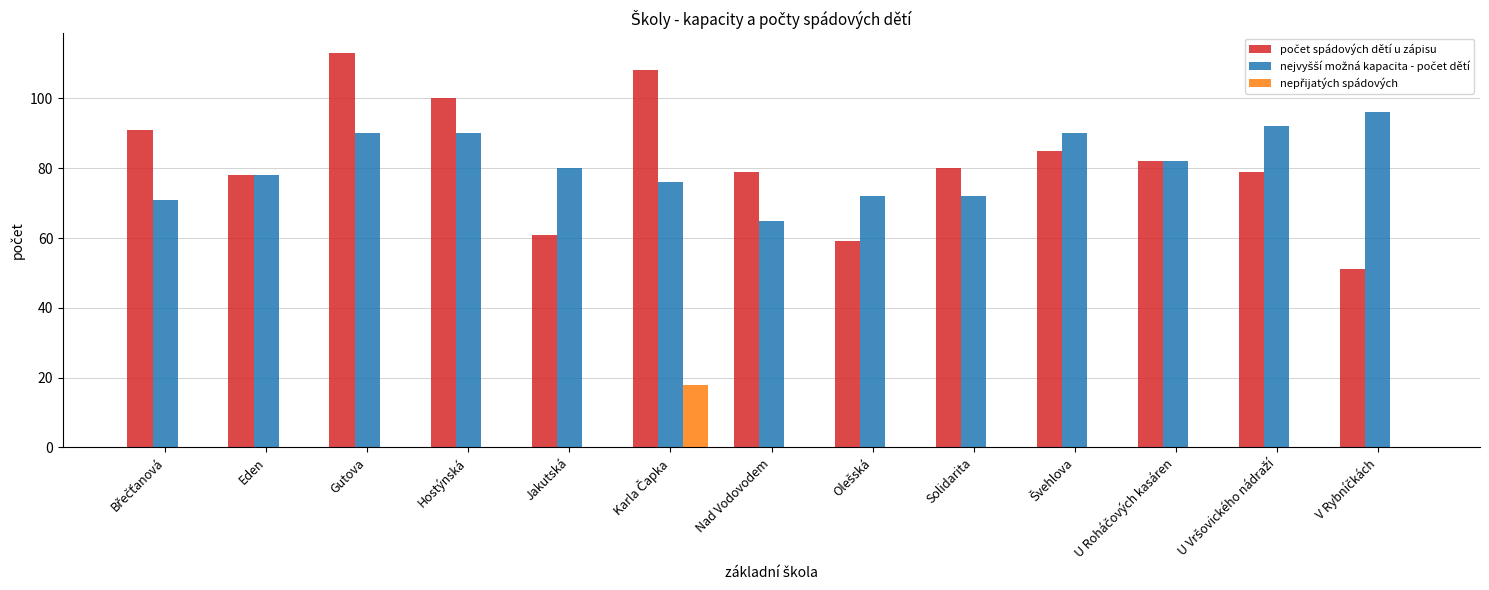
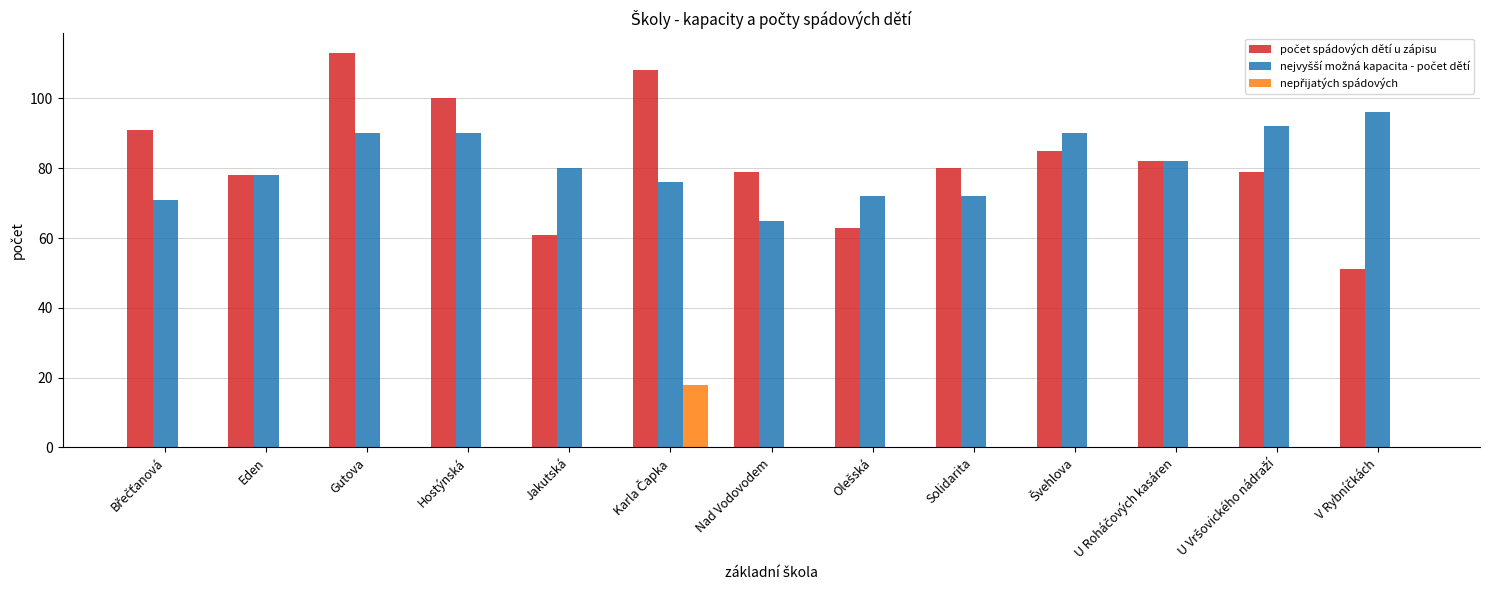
počet spádových dětí u zápisu, Olešská: 59 -> 63
